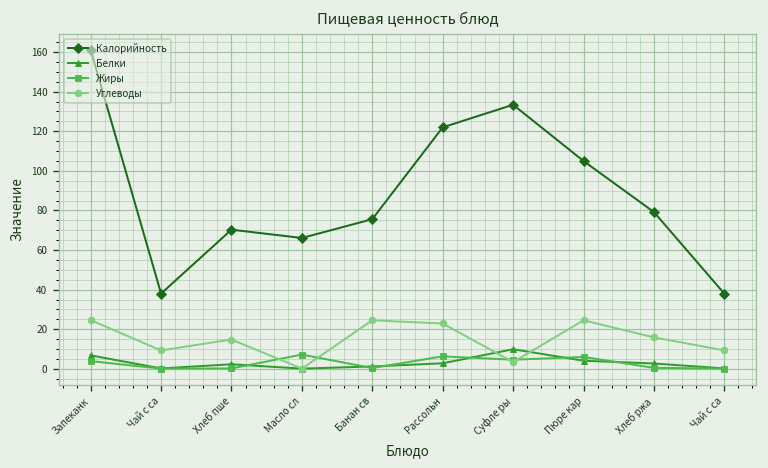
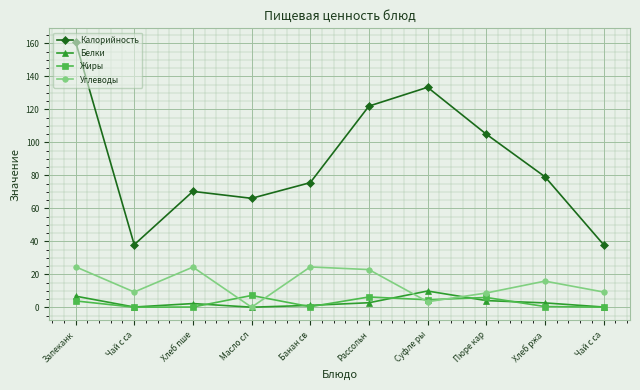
Углеводы, Хлеб пше: 15 -> 24
Углеводы, Пюре кар: 25 -> 9
